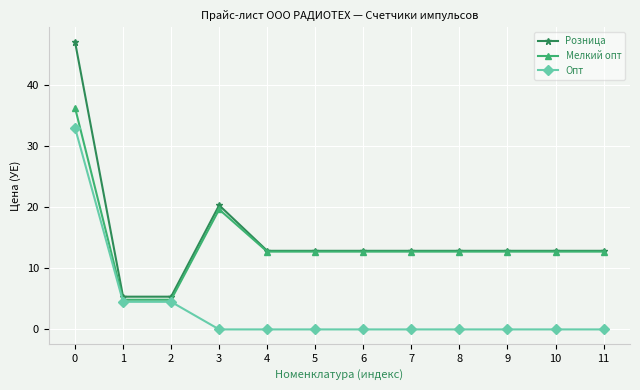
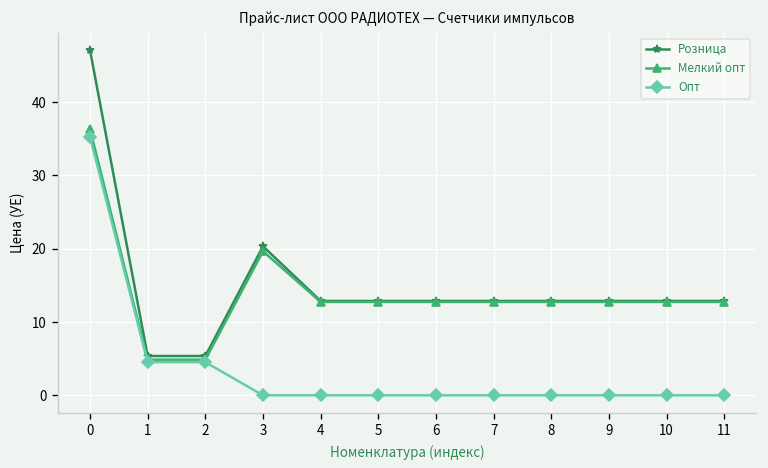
Опт, 0: 33 -> 35
